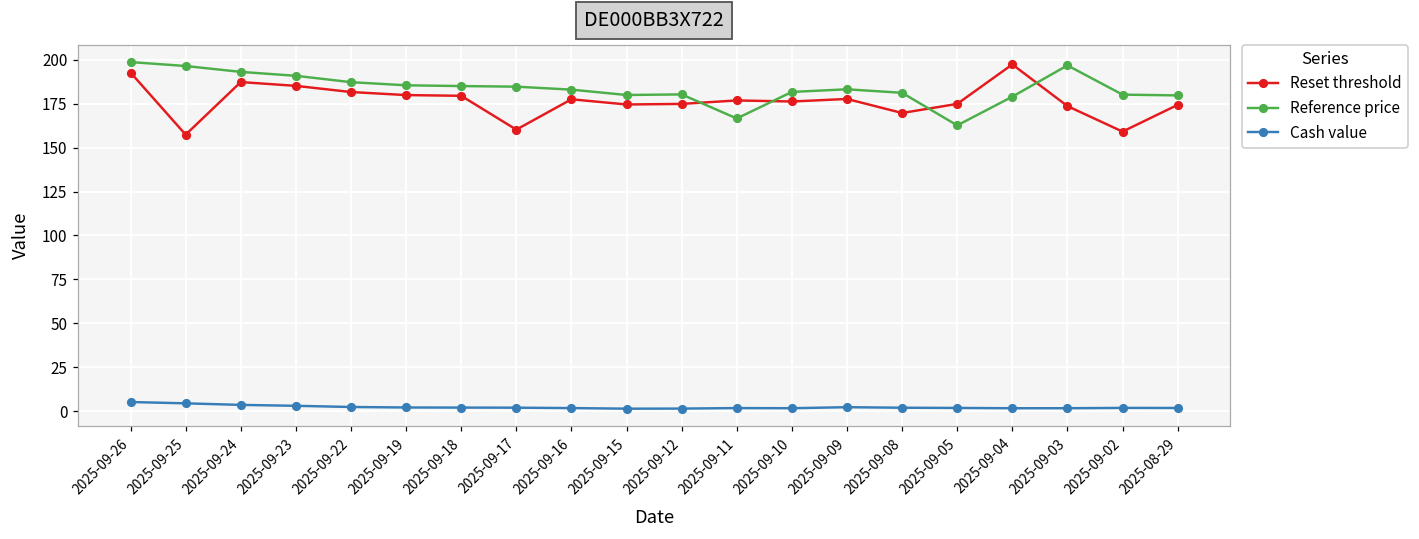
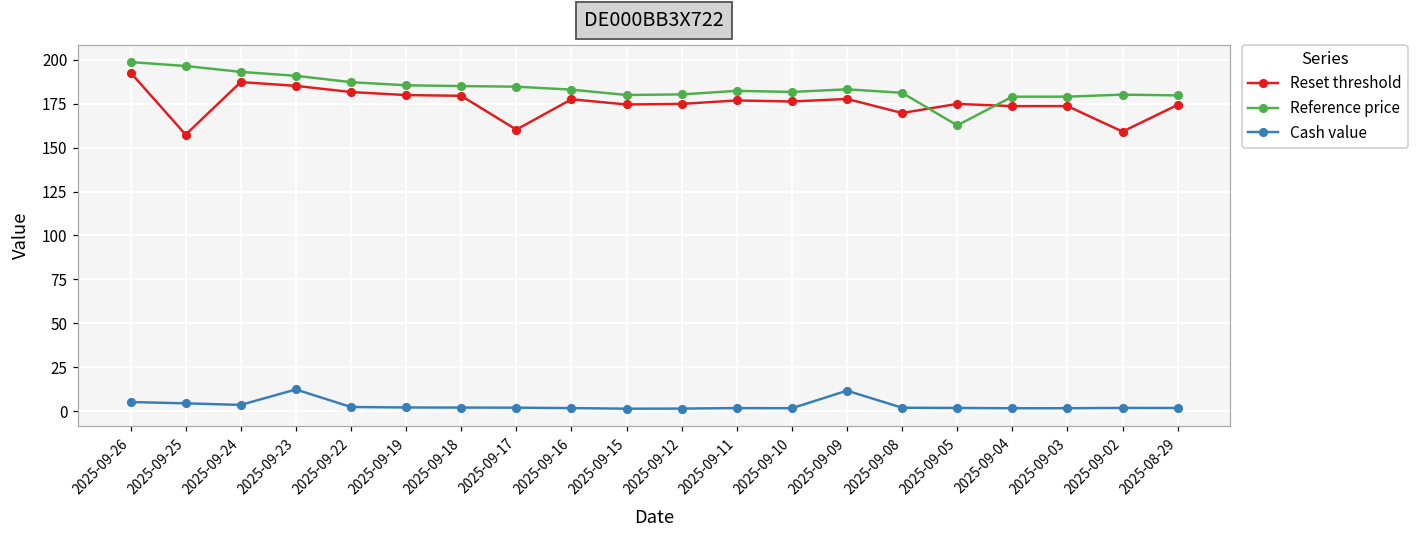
Cash value, 2025-09-23: 3 -> 12
Reference price, 2025-09-11: 167 -> 182
Cash value, 2025-09-09: 2 -> 12
Reset threshold, 2025-09-04: 197 -> 174
Reference price, 2025-09-03: 197 -> 179
